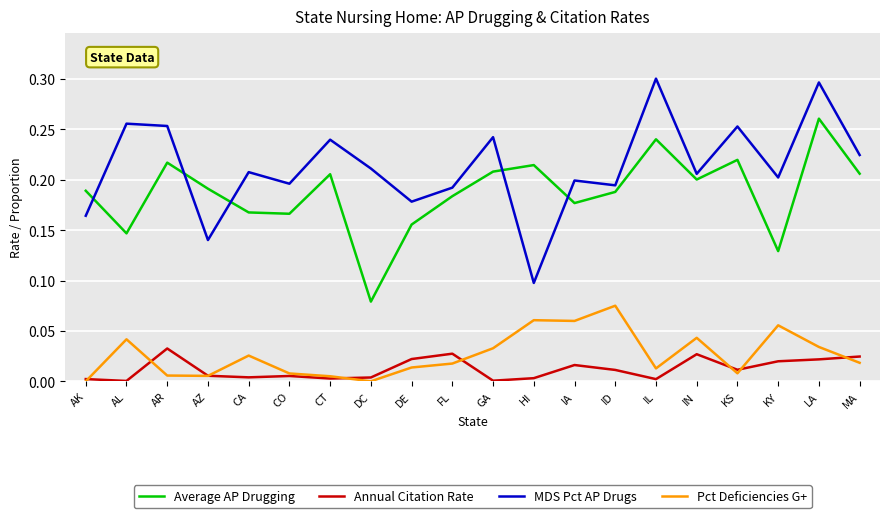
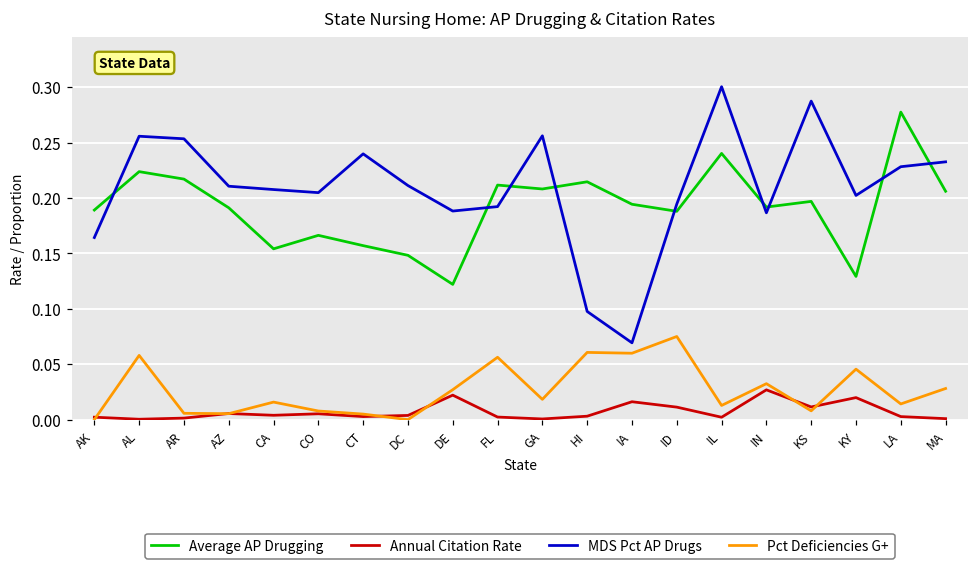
Average AP Drugging, AL: 0.147 -> 0.224
Pct Deficiencies G+, AL: 0.042 -> 0.058
Annual Citation Rate, AR: 0.033 -> 0.001
MDS Pct AP Drugs, AZ: 0.140 -> 0.211
Average AP Drugging, CA: 0.168 -> 0.154
Pct Deficiencies G+, CA: 0.026 -> 0.016
MDS Pct AP Drugs, CO: 0.196 -> 0.205
Average AP Drugging, CT: 0.206 -> 0.157
Average AP Drugging, DC: 0.079 -> 0.148
Average AP Drugging, DE: 0.156 -> 0.122
MDS Pct AP Drugs, DE: 0.178 -> 0.188
Pct Deficiencies G+, DE: 0.014 -> 0.027
Average AP Drugging, FL: 0.184 -> 0.212
Annual Citation Rate, FL: 0.027 -> 0.002
Pct Deficiencies G+, FL: 0.018 -> 0.056
MDS Pct AP Drugs, GA: 0.242 -> 0.256
Pct Deficiencies G+, GA: 0.033 -> 0.018
Average AP Drugging, IA: 0.177 -> 0.194
MDS Pct AP Drugs, IA: 0.199 -> 0.069
Average AP Drugging, IN: 0.200 -> 0.192
MDS Pct AP Drugs, IN: 0.206 -> 0.187
Pct Deficiencies G+, IN: 0.043 -> 0.032
Average AP Drugging, KS: 0.220 -> 0.197
MDS Pct AP Drugs, KS: 0.253 -> 0.287
Pct Deficiencies G+, KY: 0.056 -> 0.046
Average AP Drugging, LA: 0.261 -> 0.277
Annual Citation Rate, LA: 0.022 -> 0.003
MDS Pct AP Drugs, LA: 0.297 -> 0.228
Pct Deficiencies G+, LA: 0.034 -> 0.014
Annual Citation Rate, MA: 0.025 -> 0.001
MDS Pct AP Drugs, MA: 0.225 -> 0.233
Pct Deficiencies G+, MA: 0.018 -> 0.028
